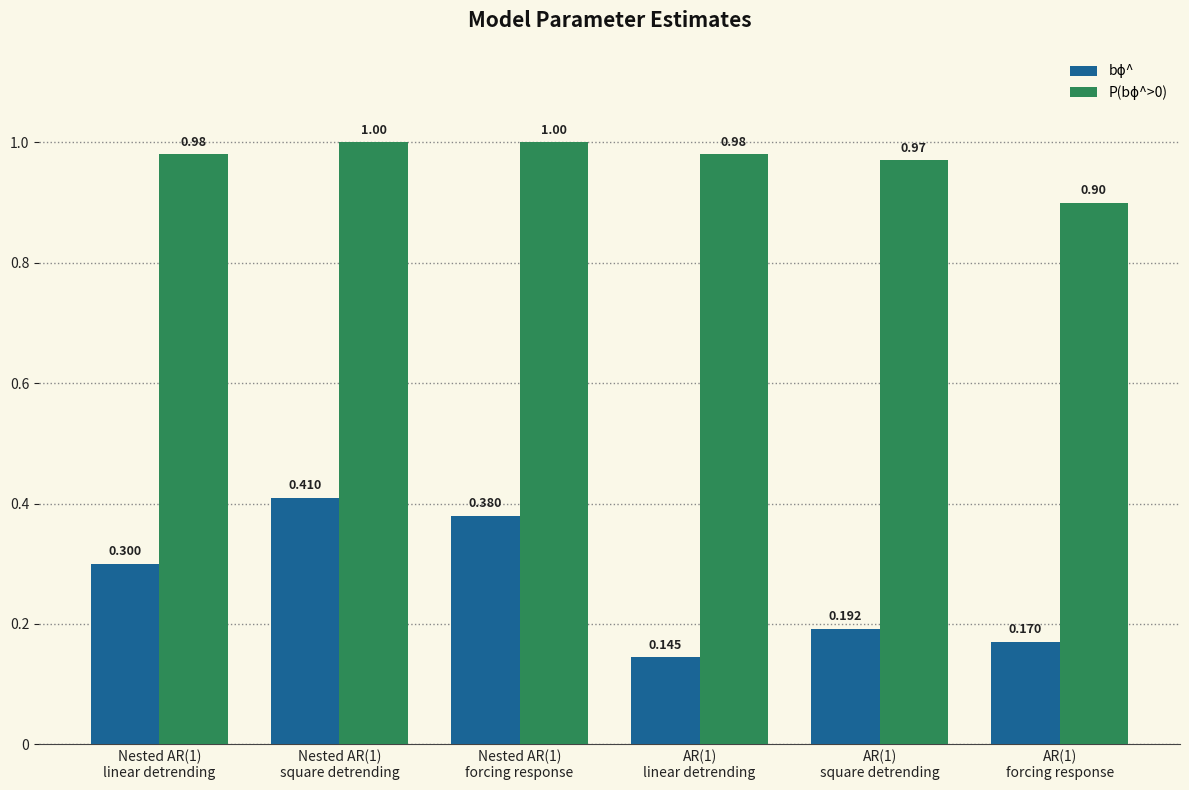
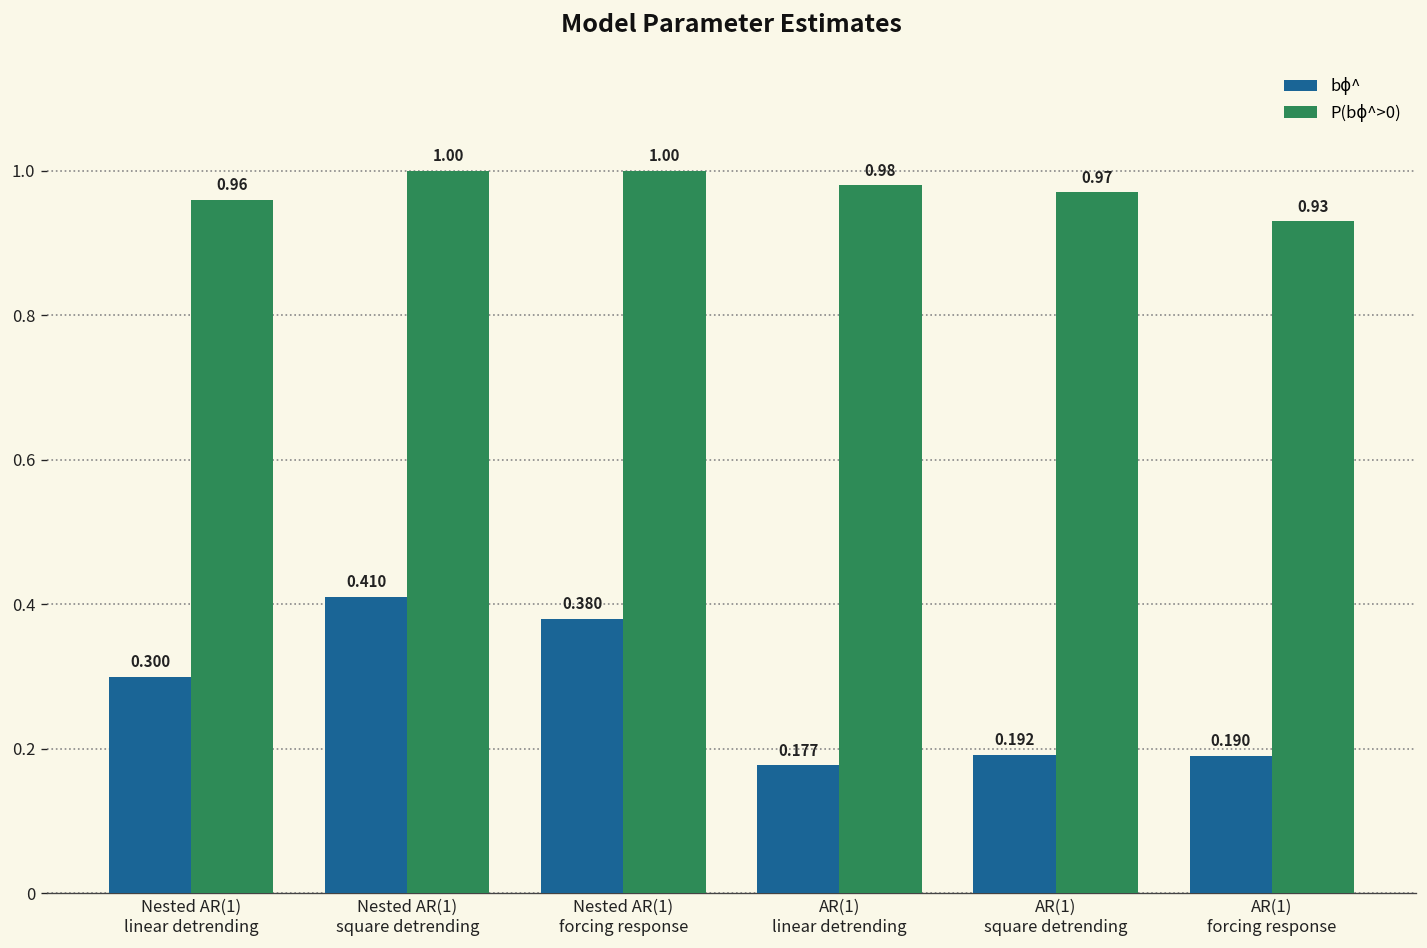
P(bϕ^>0), Nested AR(1) linear detrending: 0.98 -> 0.96
bϕ^, AR(1) linear detrending: 0.145 -> 0.177
bϕ^, AR(1) forcing response: 0.170 -> 0.190
P(bϕ^>0), AR(1) forcing response: 0.90 -> 0.93
